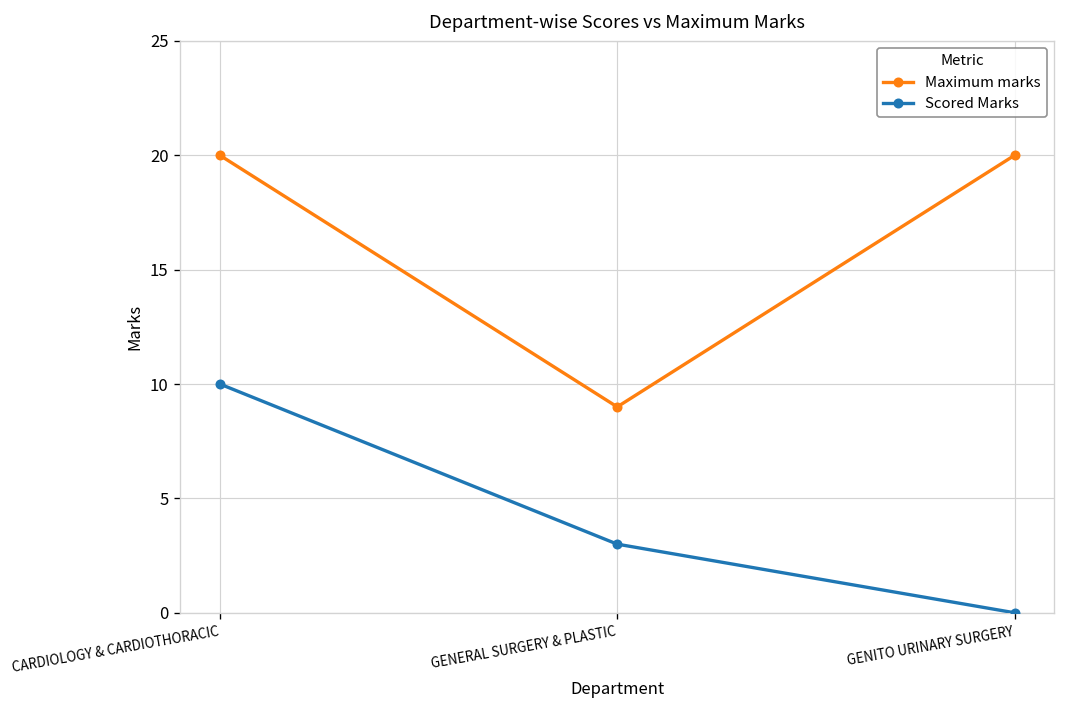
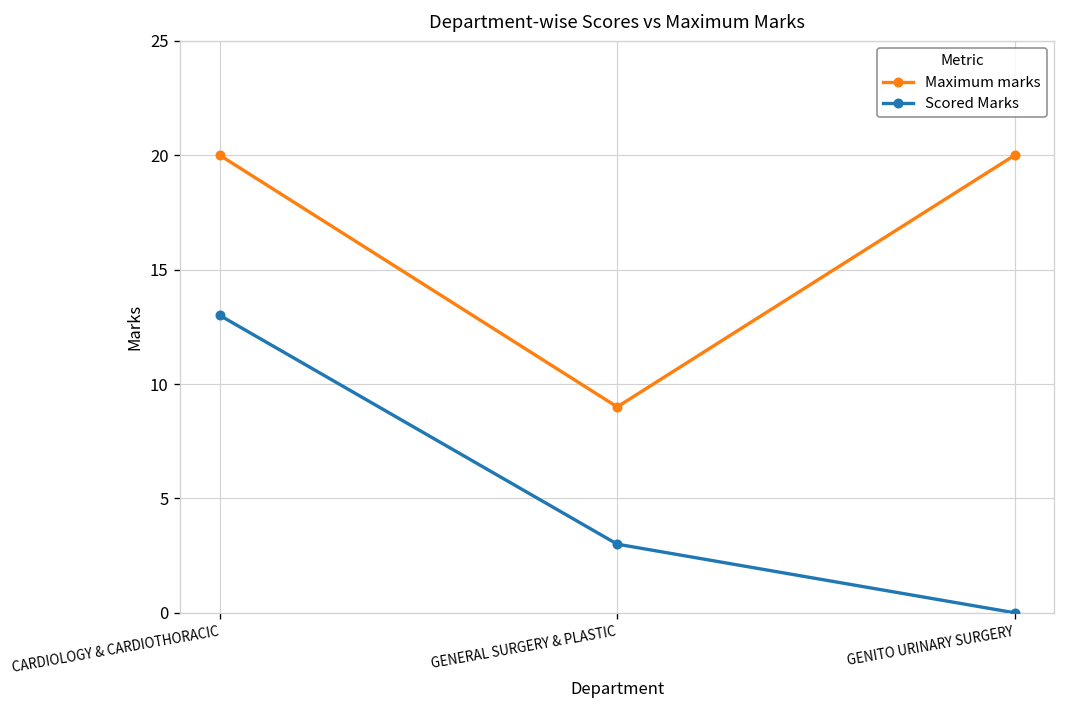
Scored Marks, CARDIOLOGY & CARDIOTHORACIC: 10 -> 13
